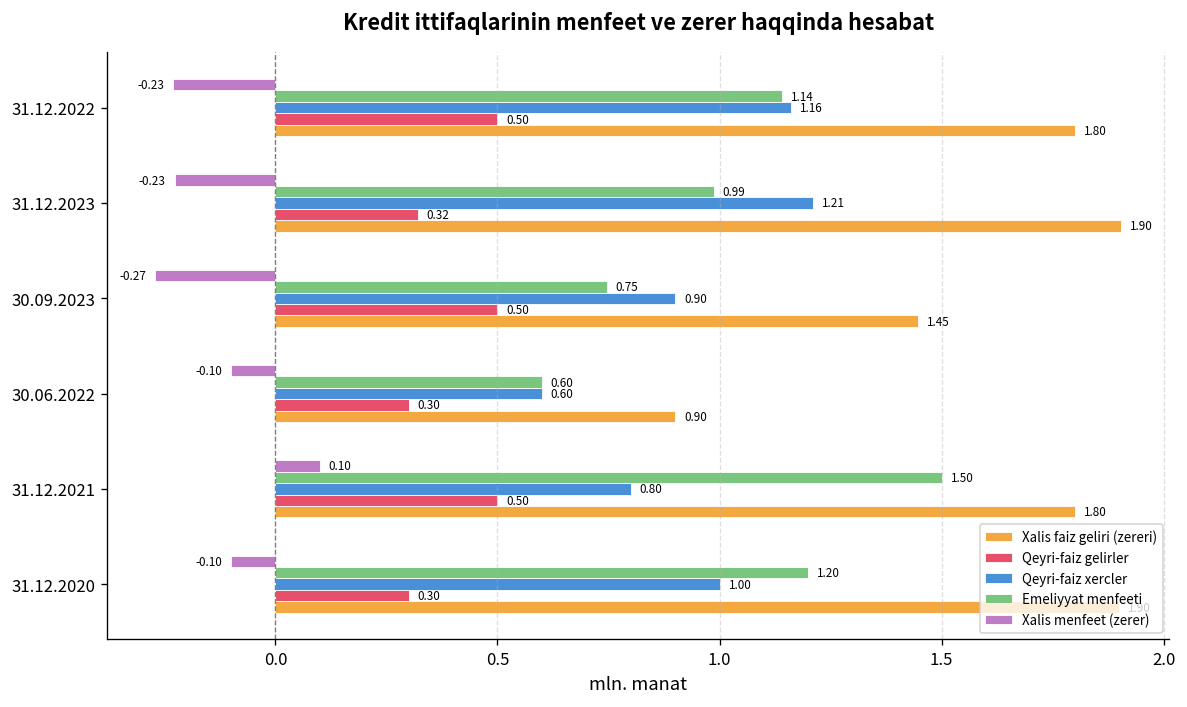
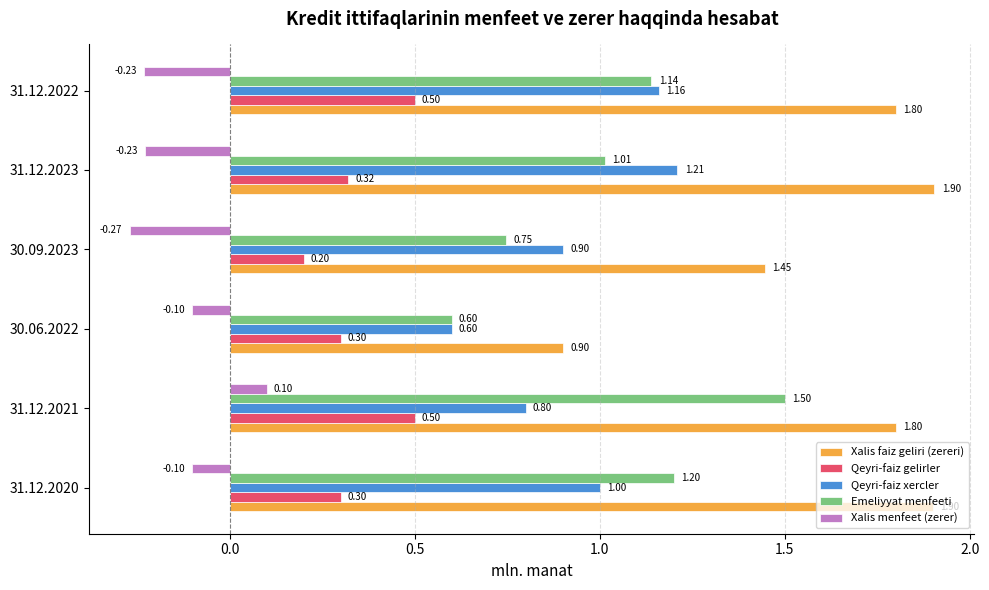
Emeliyyat menfeeti, 31.12.2023: 0.99 -> 1.01
Qeyri-faiz gelirler, 30.09.2023: 0.50 -> 0.20
